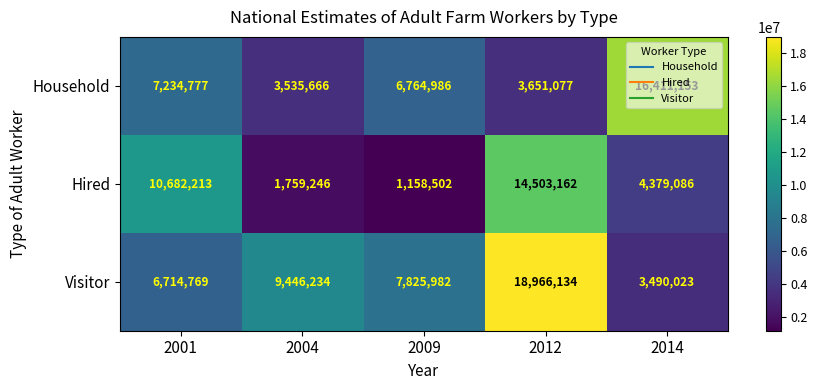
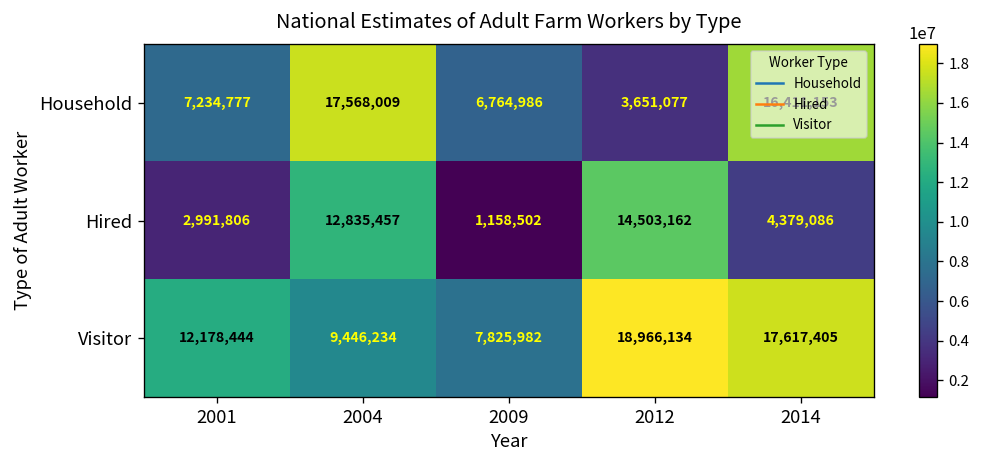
Household, 2004: 3,535,666 -> 17,568,009
Hired, 2001: 10,682,213 -> 2,991,806
Hired, 2004: 1,759,246 -> 12,835,457
Visitor, 2001: 6,714,769 -> 12,178,444
Visitor, 2014: 3,490,023 -> 17,617,405
